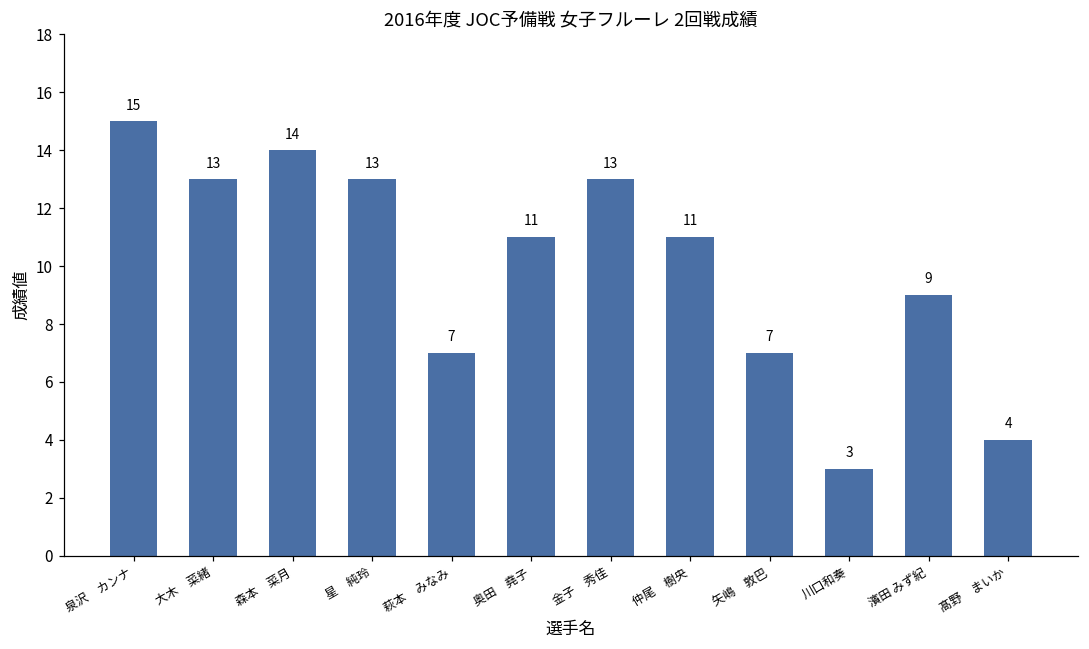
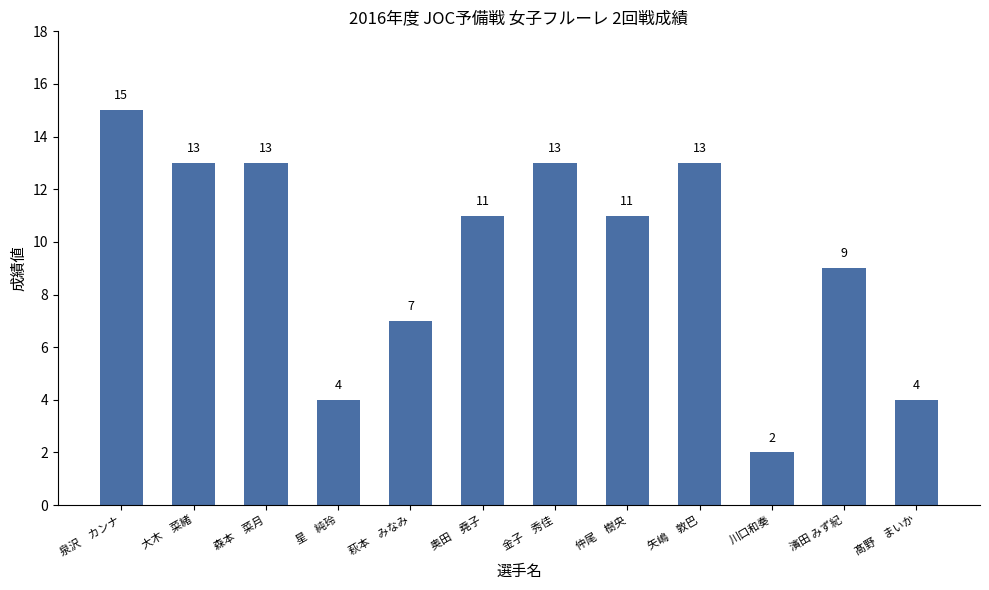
森本 菜月: 14 -> 13
星 純玲: 13 -> 4
矢嶋 敦巴: 7 -> 13
川口和奏: 3 -> 2
